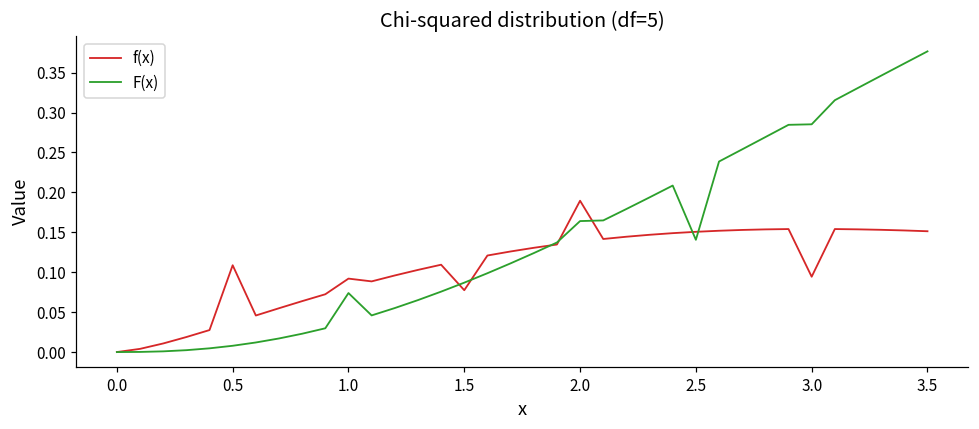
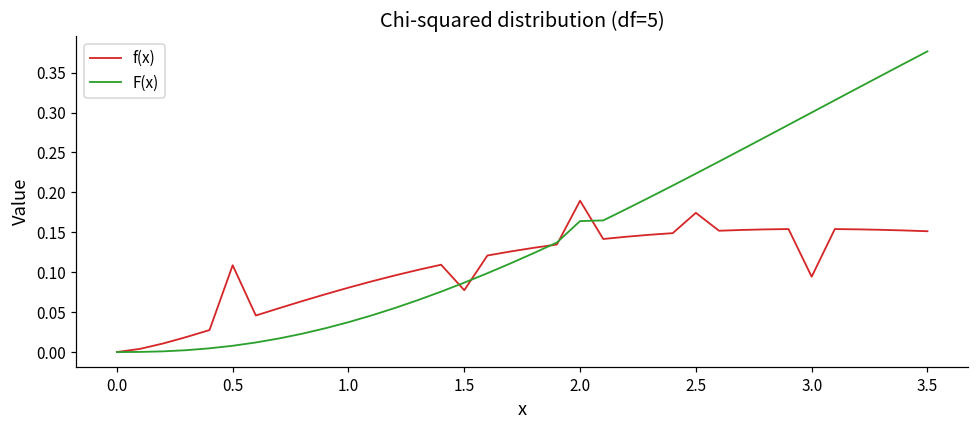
f(x), 1.0: 0.09 -> 0.08
F(x), 1.0: 0.07 -> 0.04
f(x), 2.5: 0.15 -> 0.17
F(x), 2.5: 0.14 -> 0.22
F(x), 3.0: 0.29 -> 0.30
